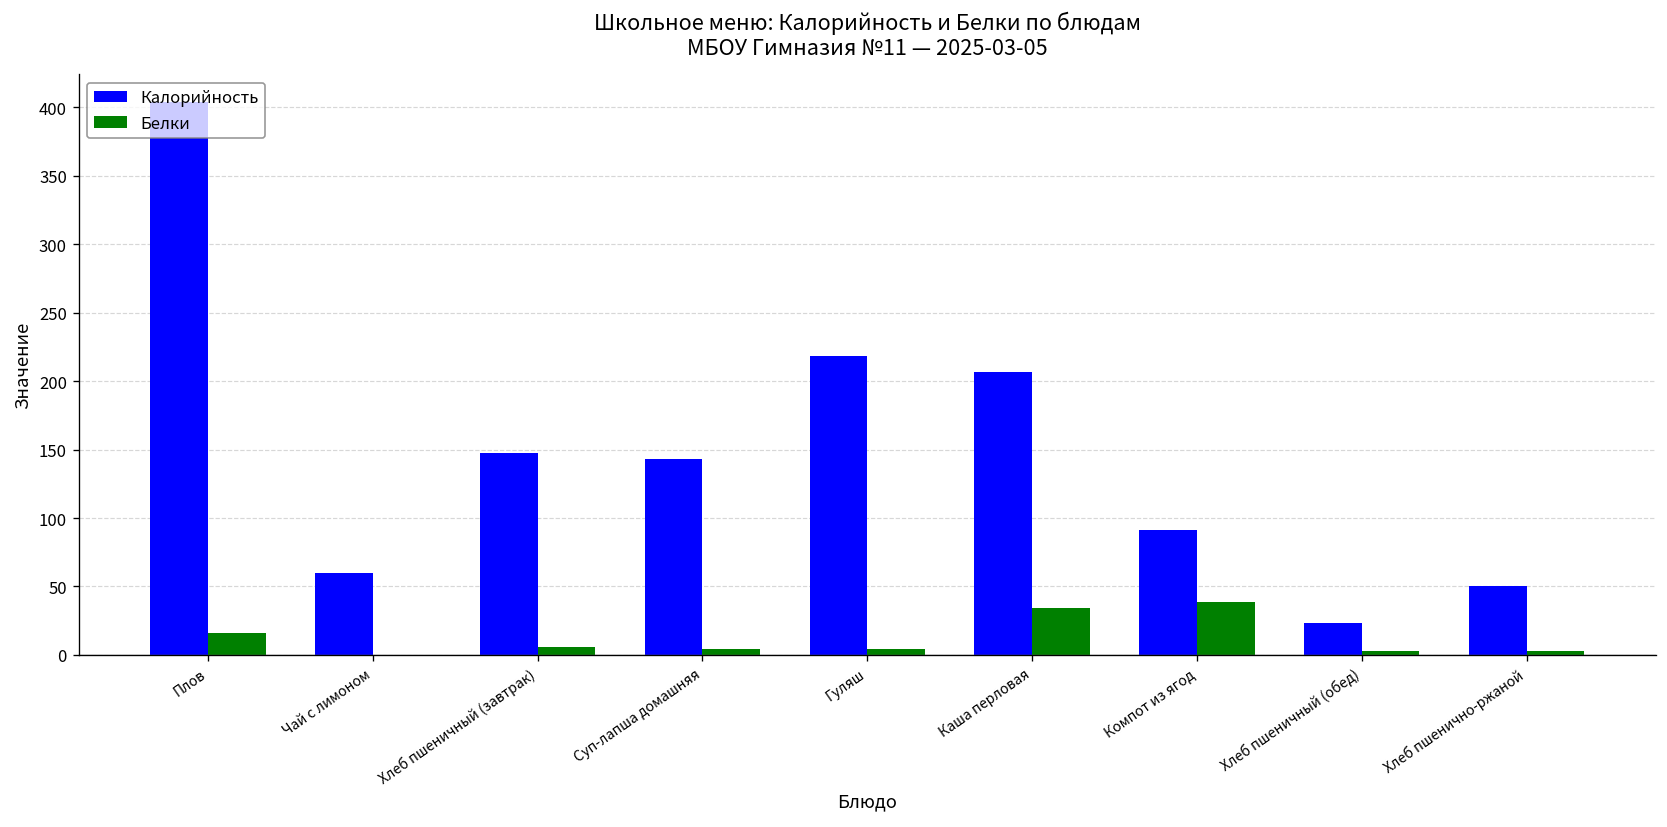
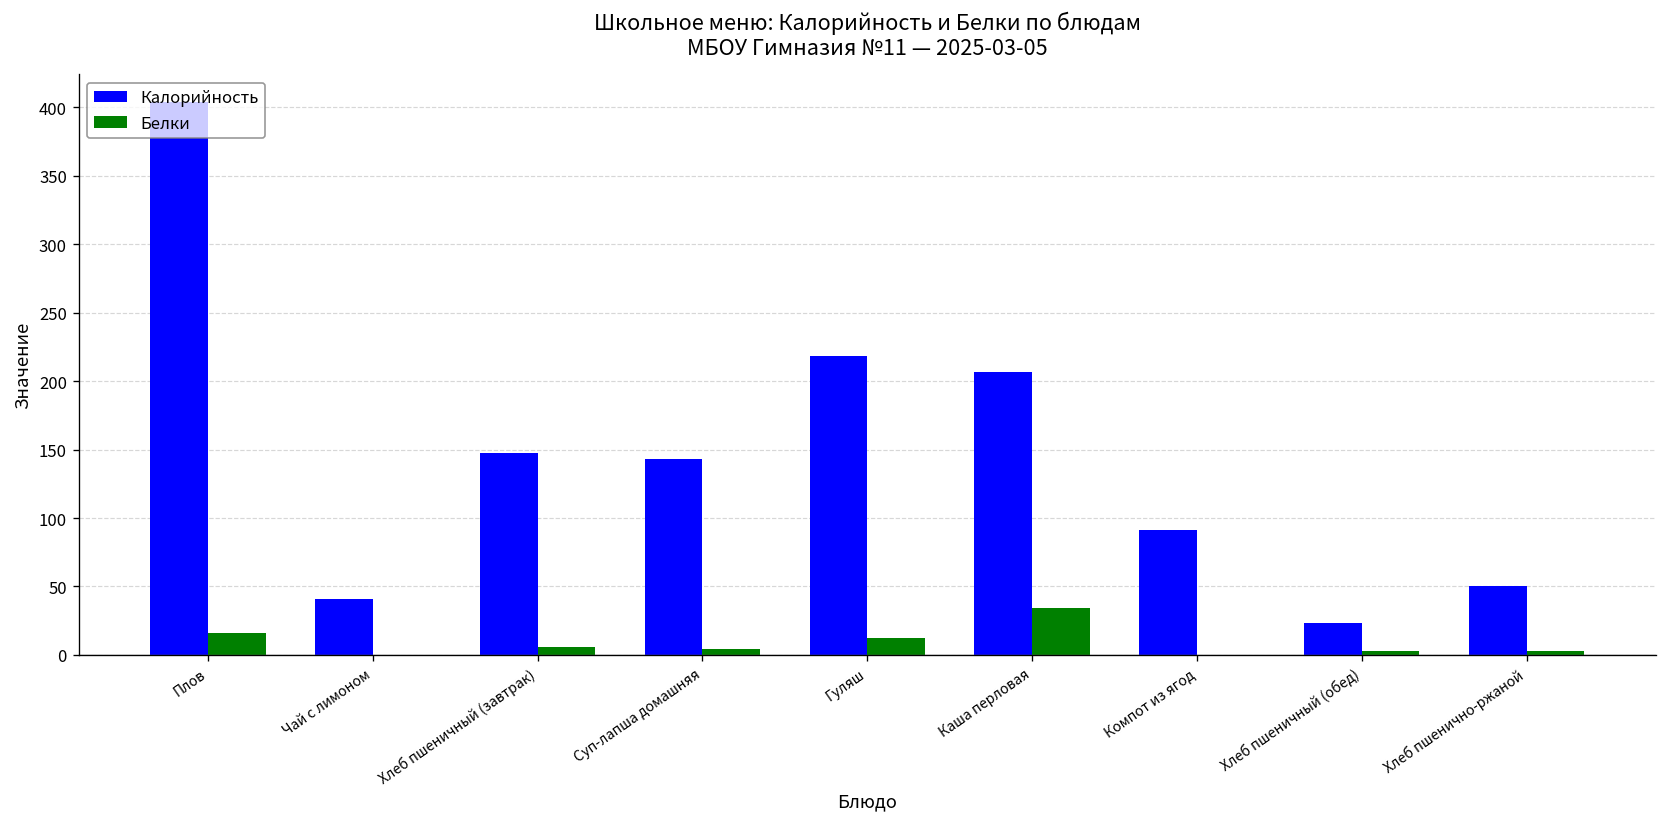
Калорийность, Чай с лимоном: 60 -> 41
Белки, Гуляш: 5 -> 12
Белки, Компот из ягод: 39 -> 0
